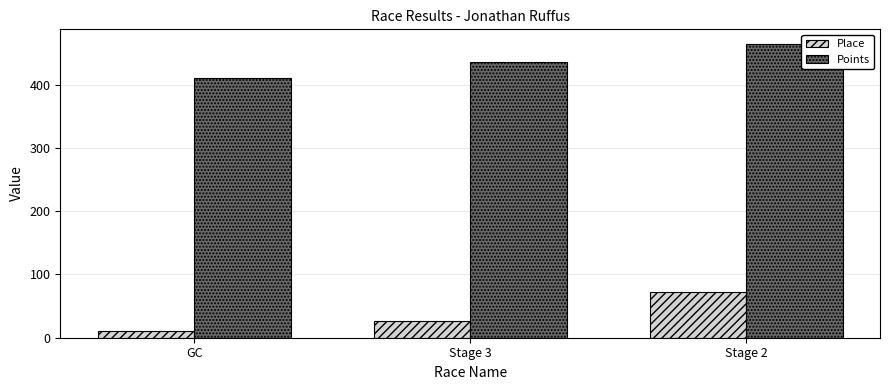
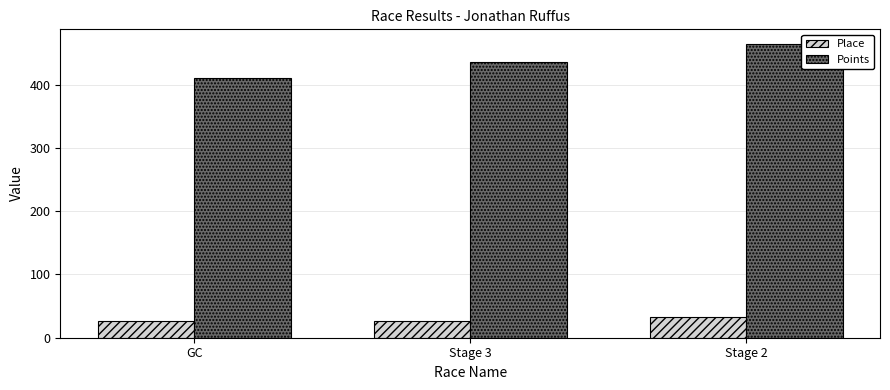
Place, GC: 10 -> 30
Place, Stage 2: 70 -> 30
